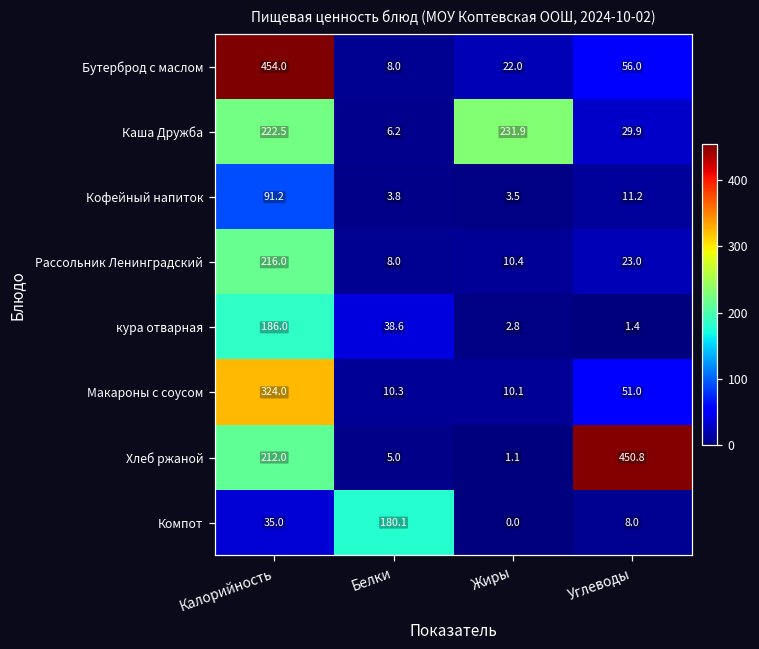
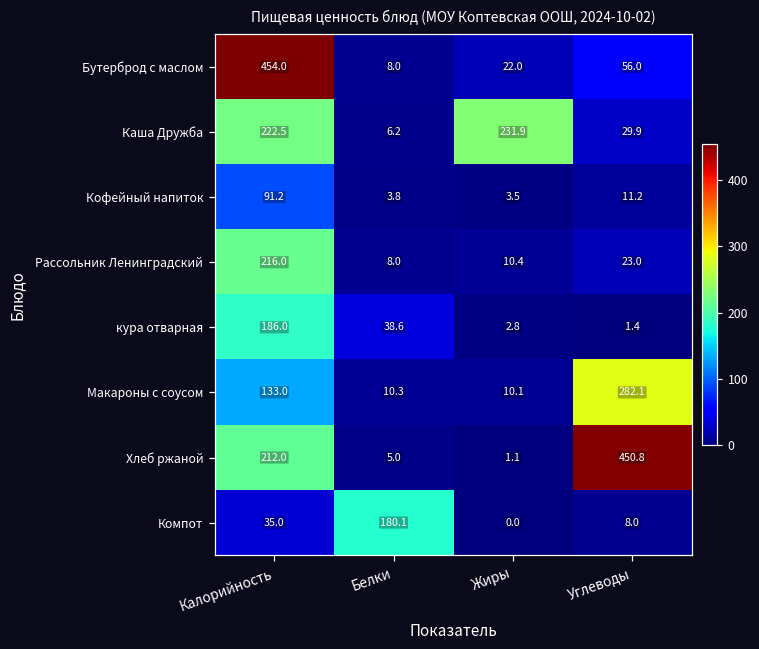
Макароны с соусом, Калорийность: 324.0 -> 133.0
Макароны с соусом, Углеводы: 51.0 -> 282.1
